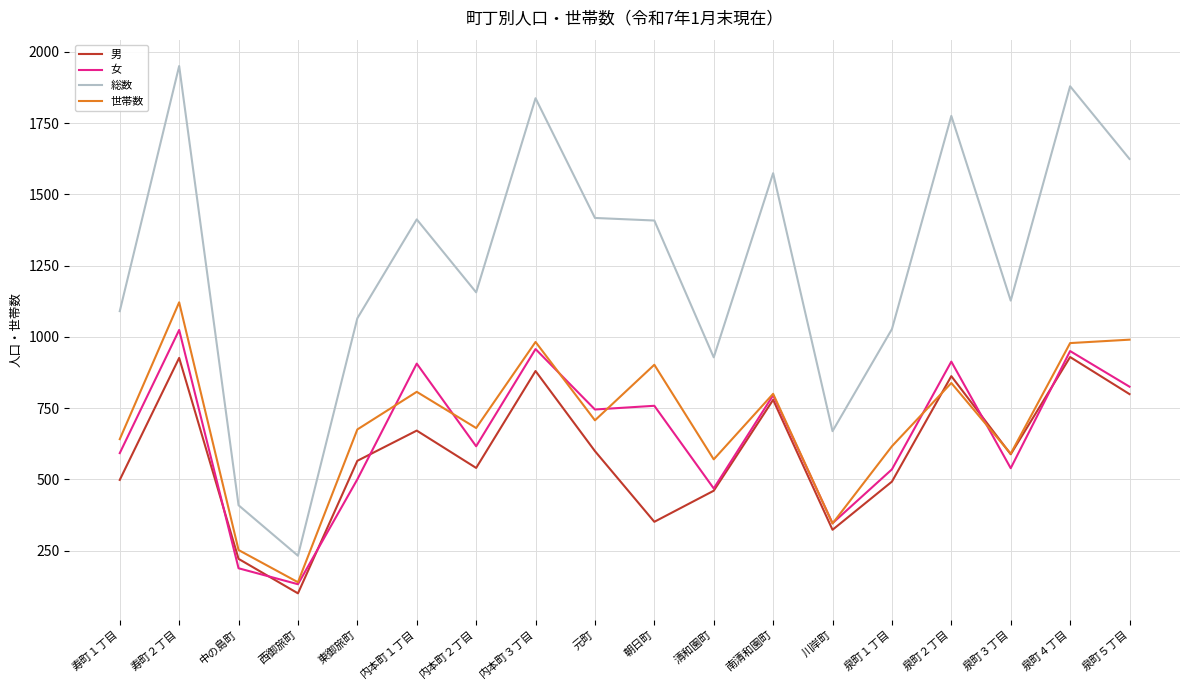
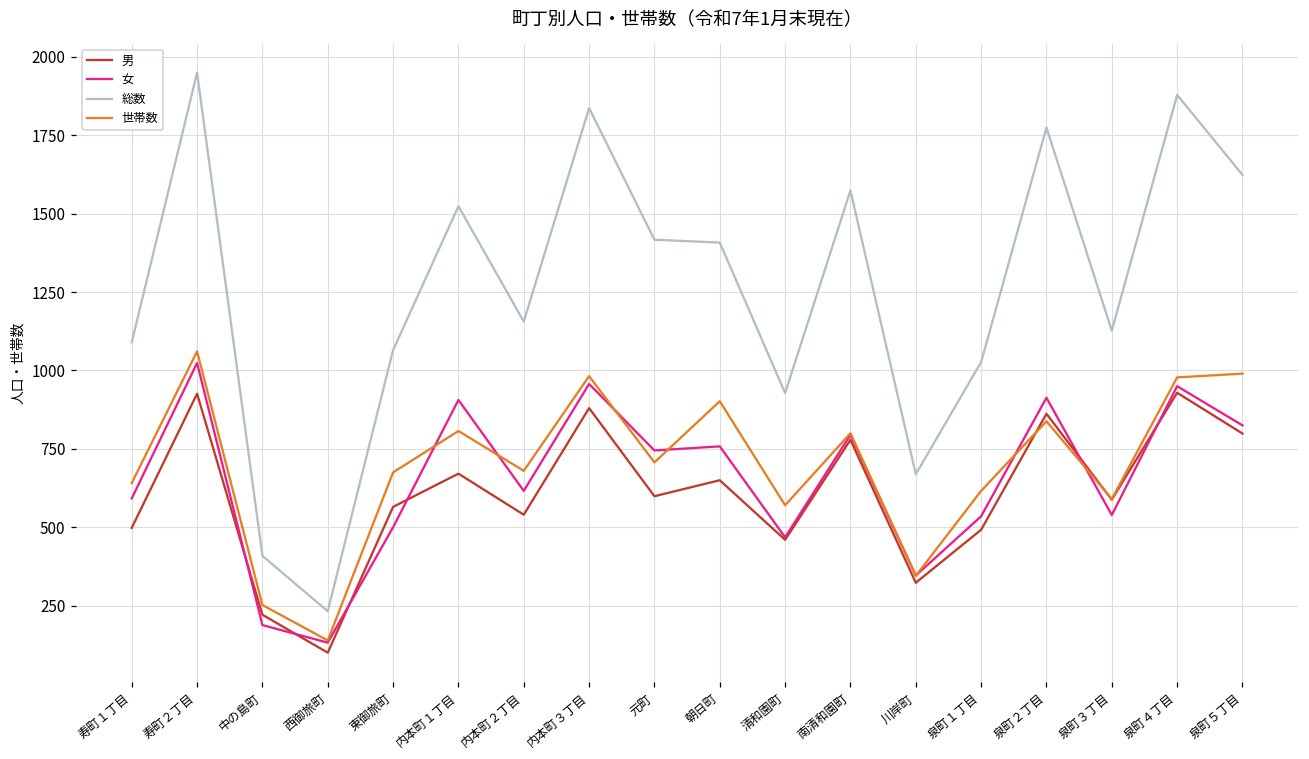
世帯数, 寿町２丁目: 1120 -> 1060
総数, 内本町１丁目: 1410 -> 1520
男, 朝日町: 350 -> 650
